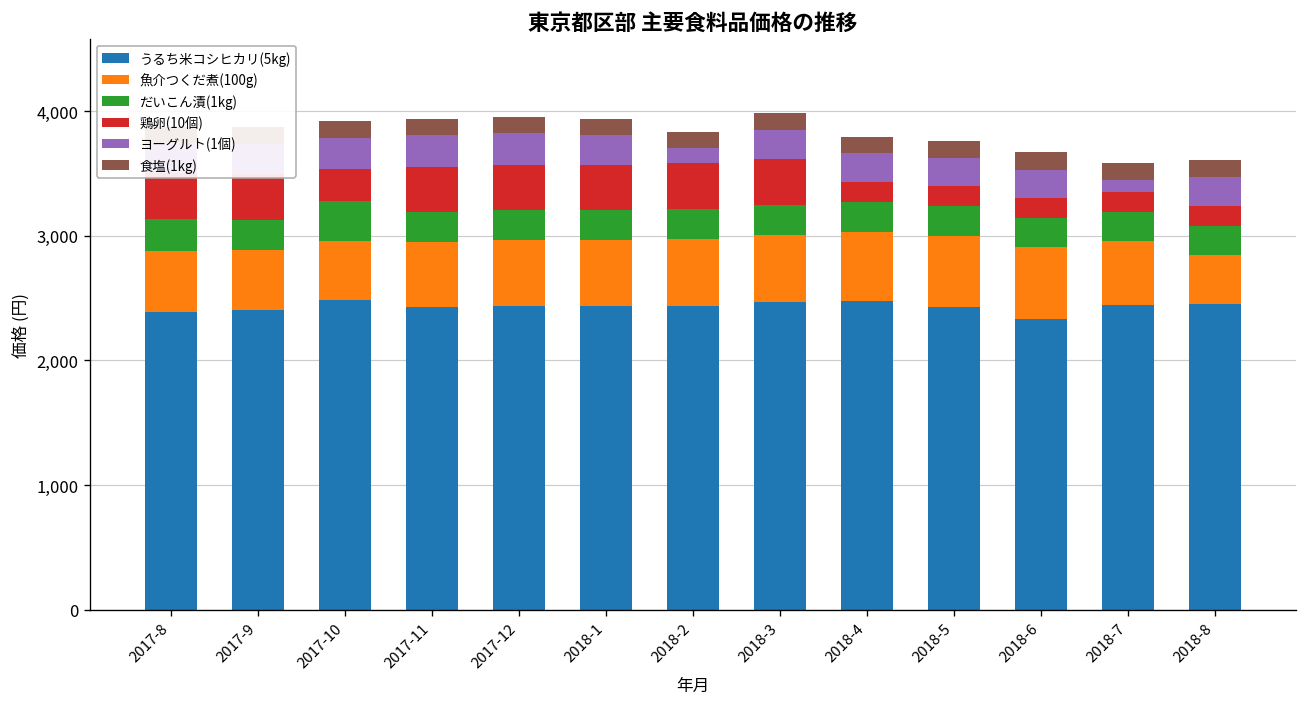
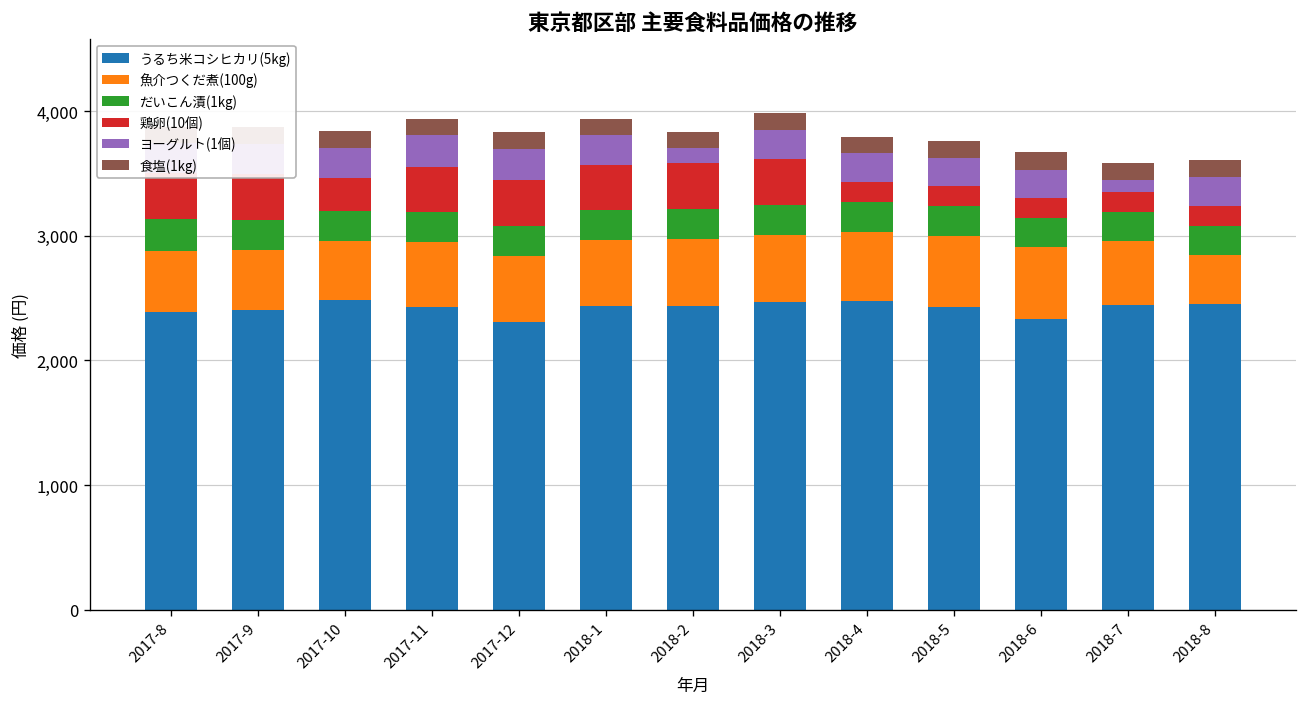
だいこん漬(1kg), 2017-10: 320 -> 240
うるち米コシヒカリ(5kg), 2017-12: 2,430 -> 2,310
